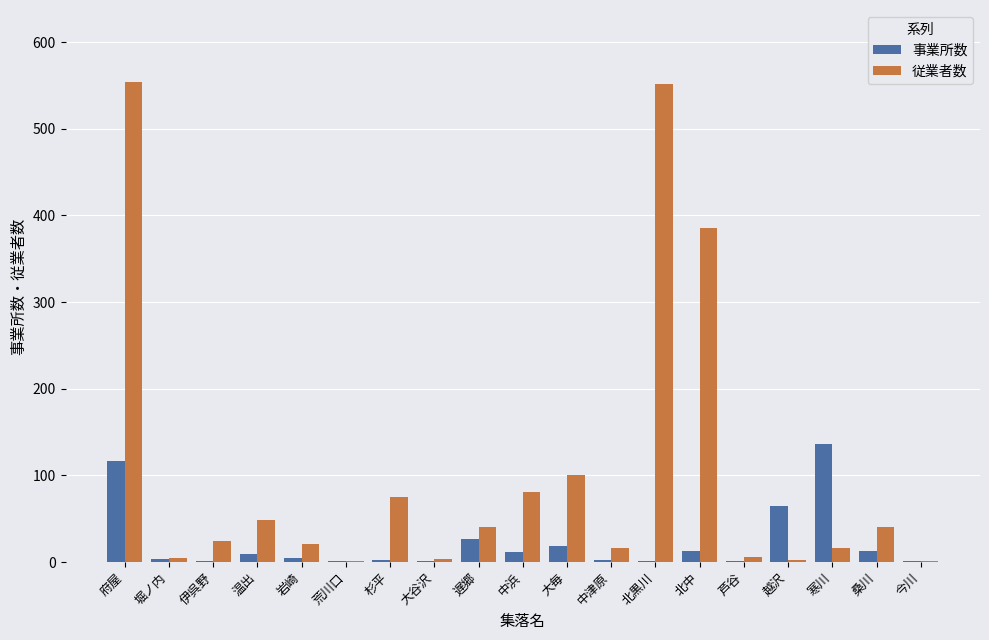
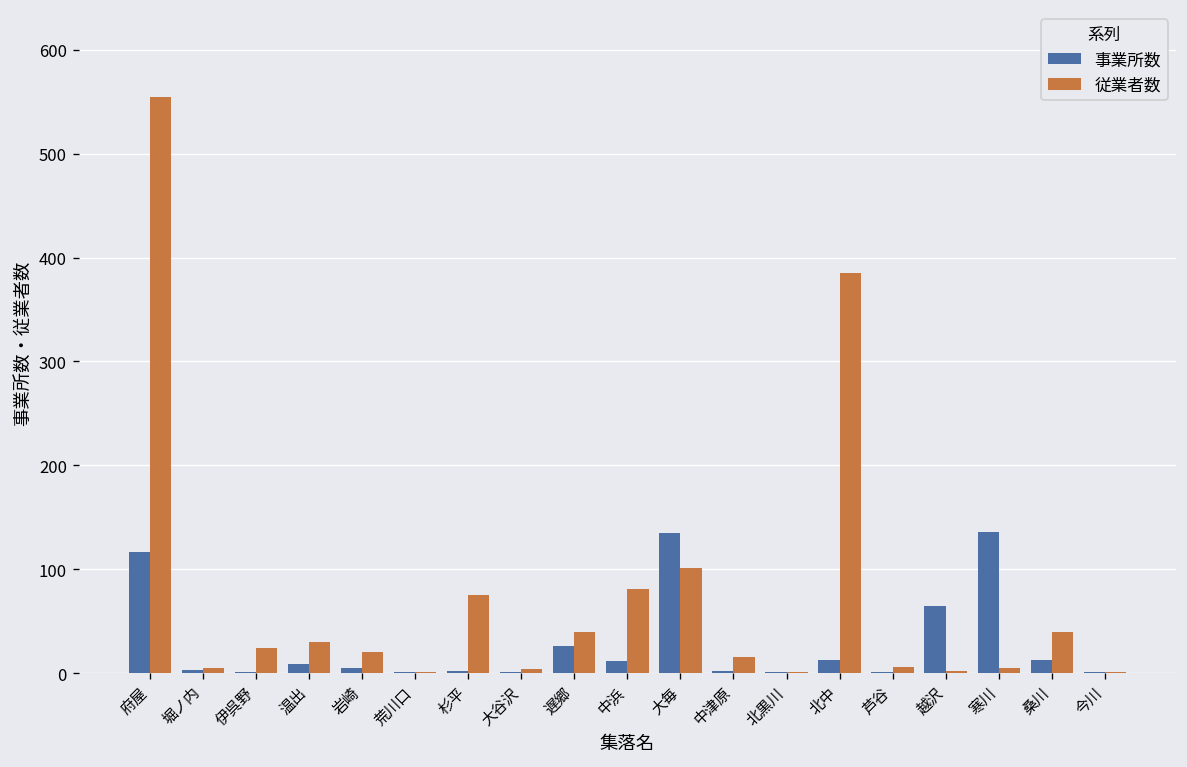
従業者数, 温出: 50 -> 30
事業所数, 大毎: 20 -> 140
従業者数, 北黒川: 550 -> 0
従業者数, 寒川: 20 -> 10
